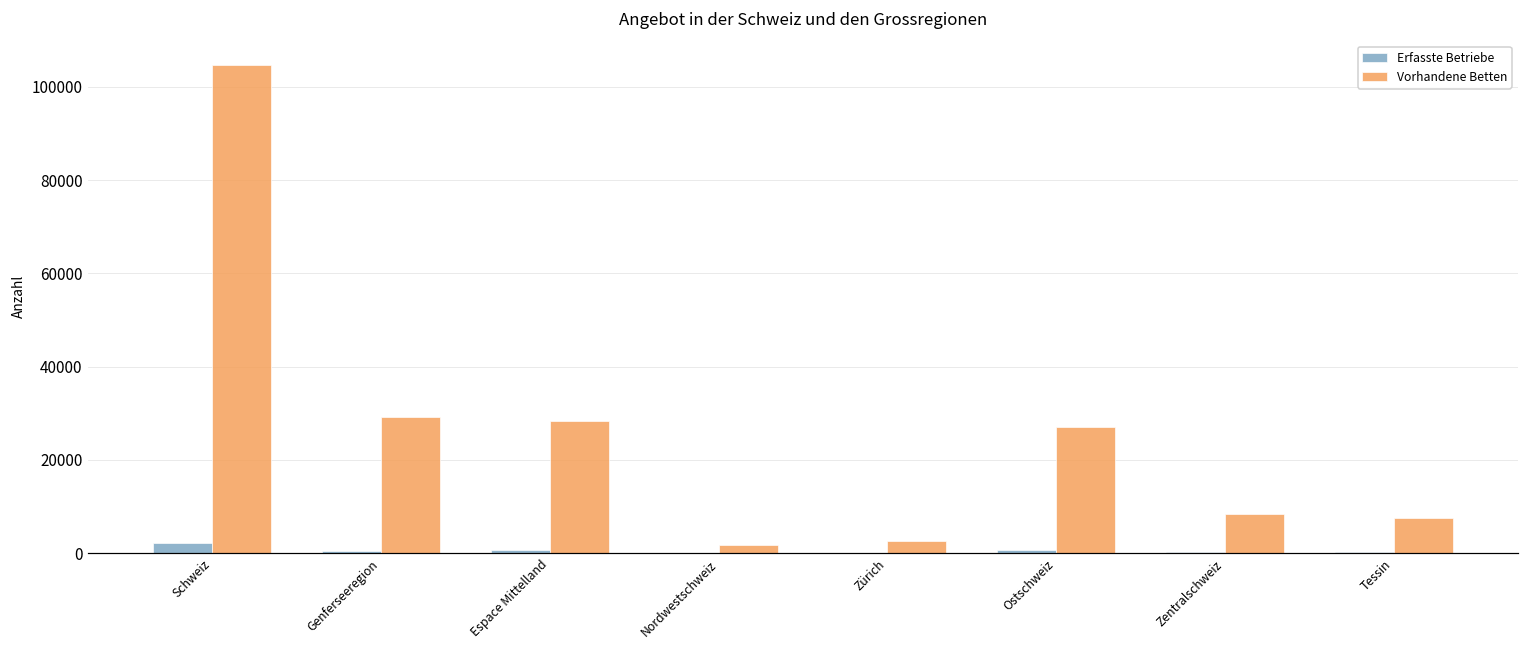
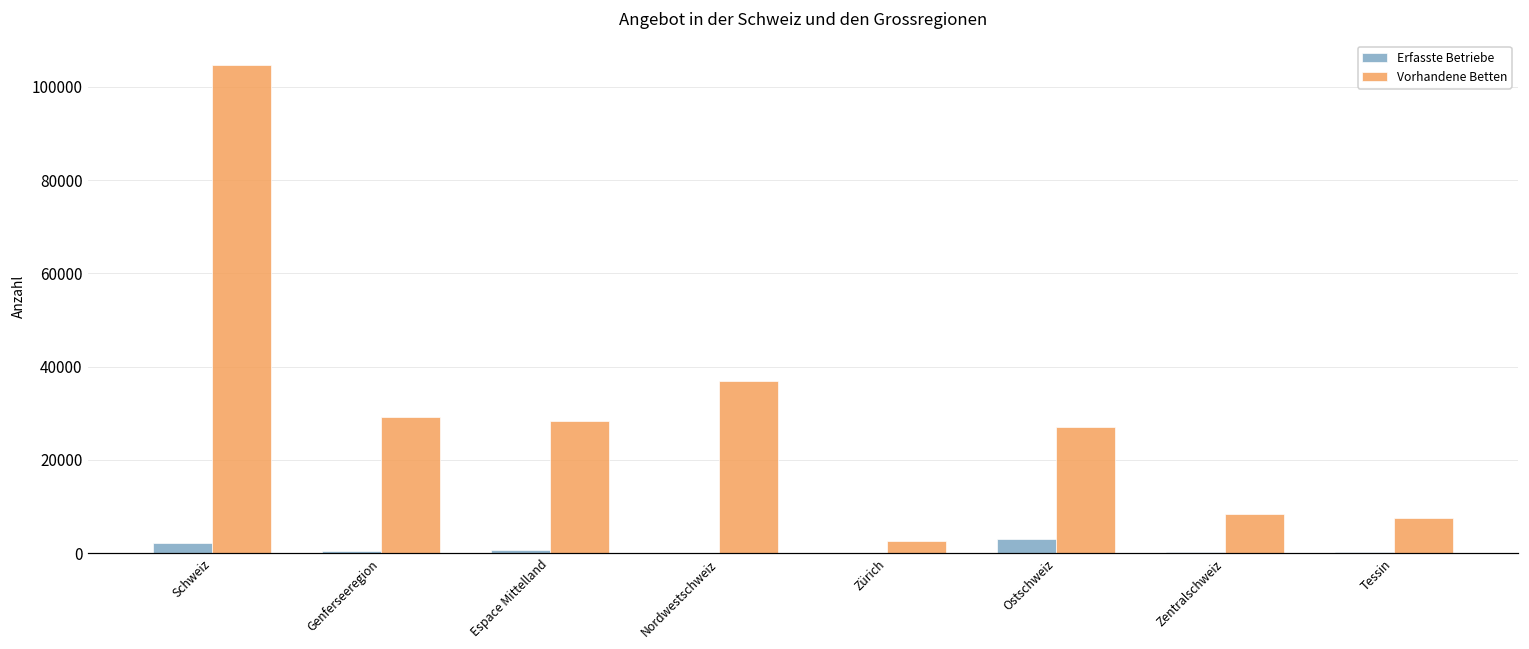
Vorhandene Betten, Nordwestschweiz: 2000 -> 37000
Erfasste Betriebe, Ostschweiz: 1000 -> 3000
